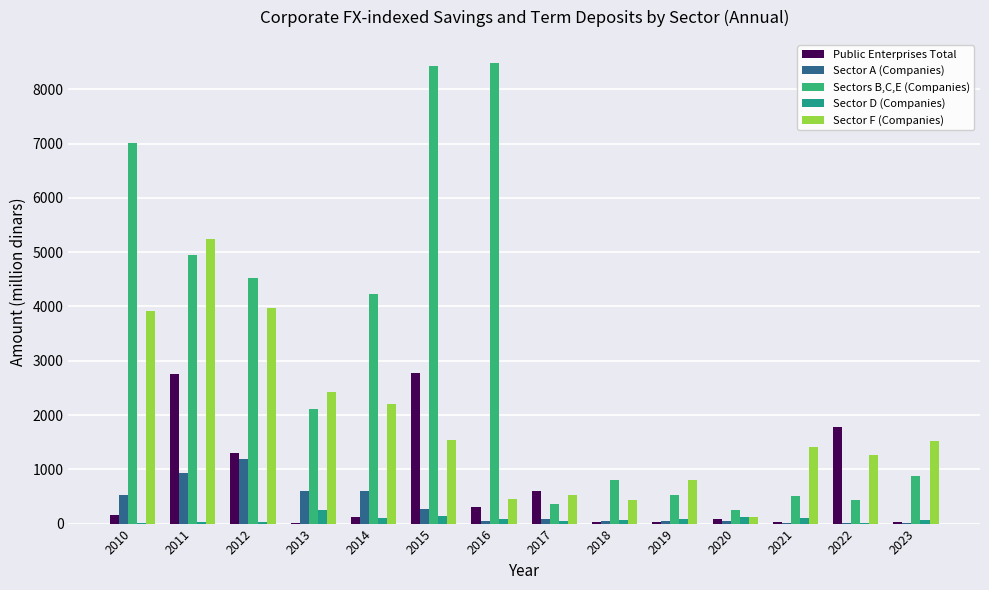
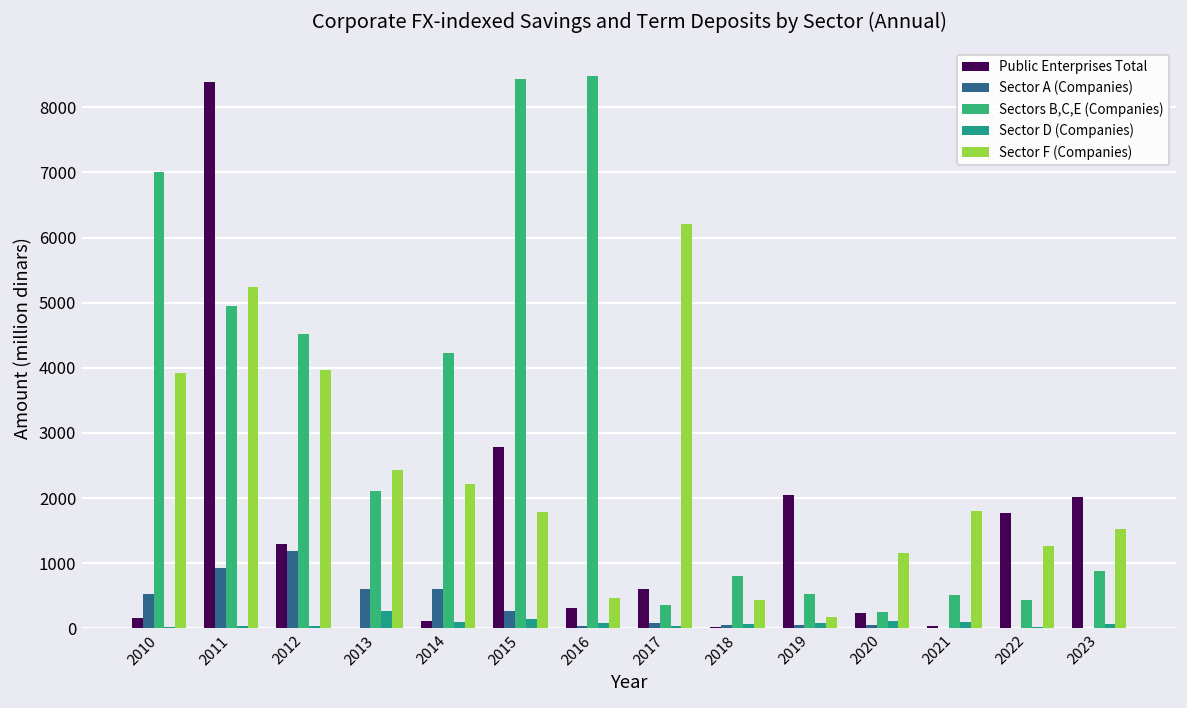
Public Enterprises Total, 2011: 2800 -> 8400
Sector F (Companies), 2015: 1500 -> 1800
Sector F (Companies), 2017: 500 -> 6200
Public Enterprises Total, 2019: 0 -> 2000
Sector F (Companies), 2019: 800 -> 200
Public Enterprises Total, 2020: 100 -> 200
Sector F (Companies), 2020: 100 -> 1200
Sector F (Companies), 2021: 1400 -> 1800
Public Enterprises Total, 2023: 0 -> 2000
